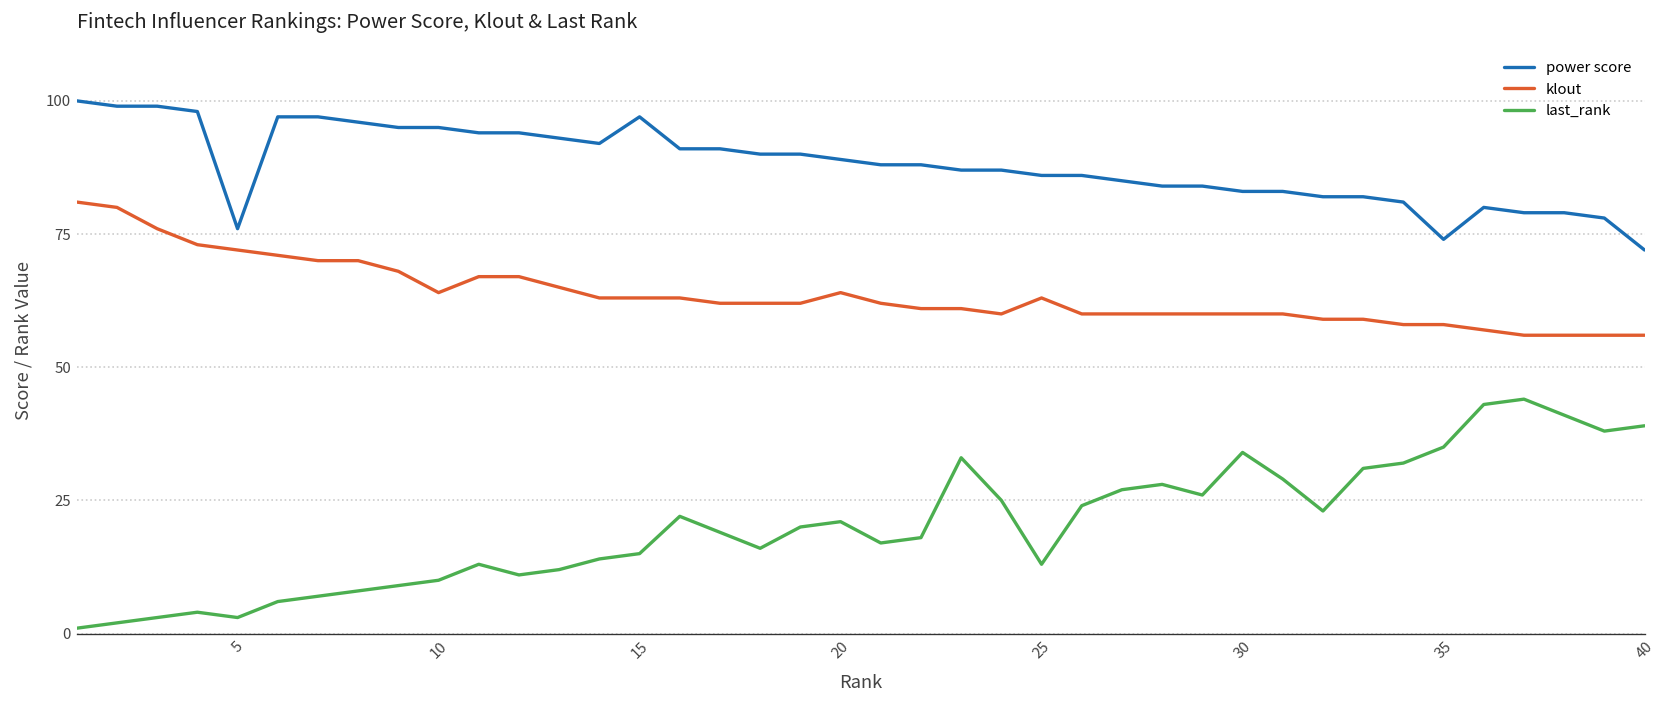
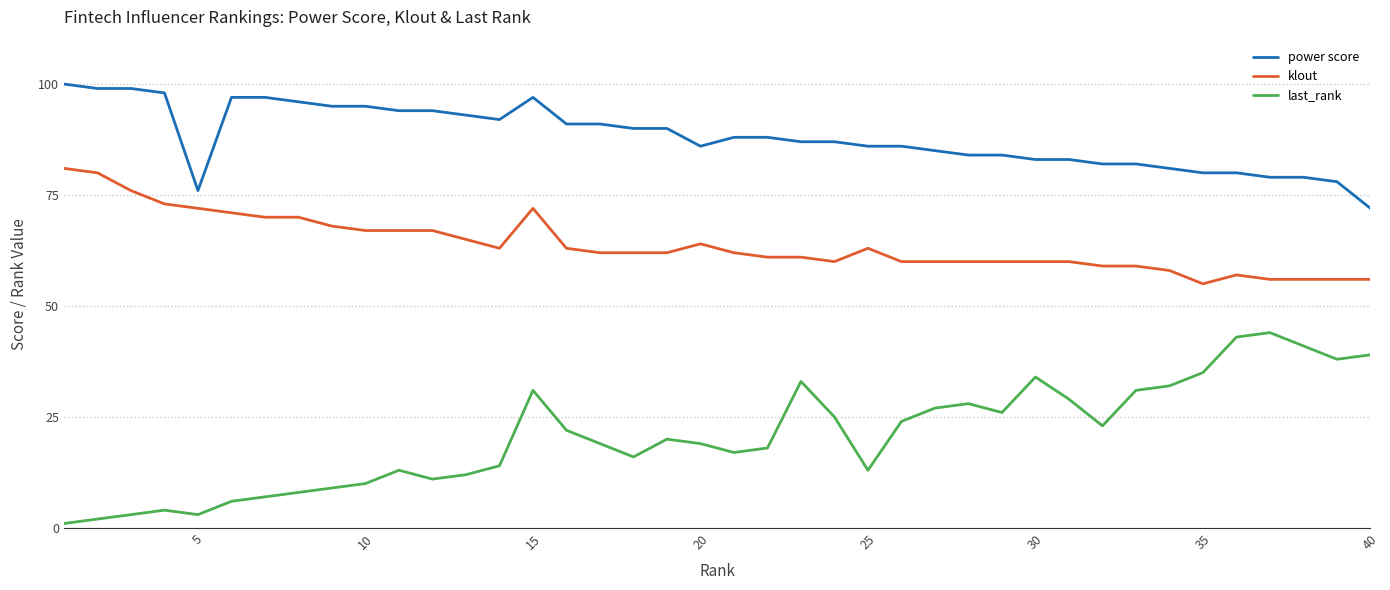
klout, 10: 64 -> 67
klout, 15: 63 -> 72
last_rank, 15: 15 -> 31
power score, 20: 89 -> 86
last_rank, 20: 21 -> 19
power score, 35: 74 -> 80
klout, 35: 58 -> 55
